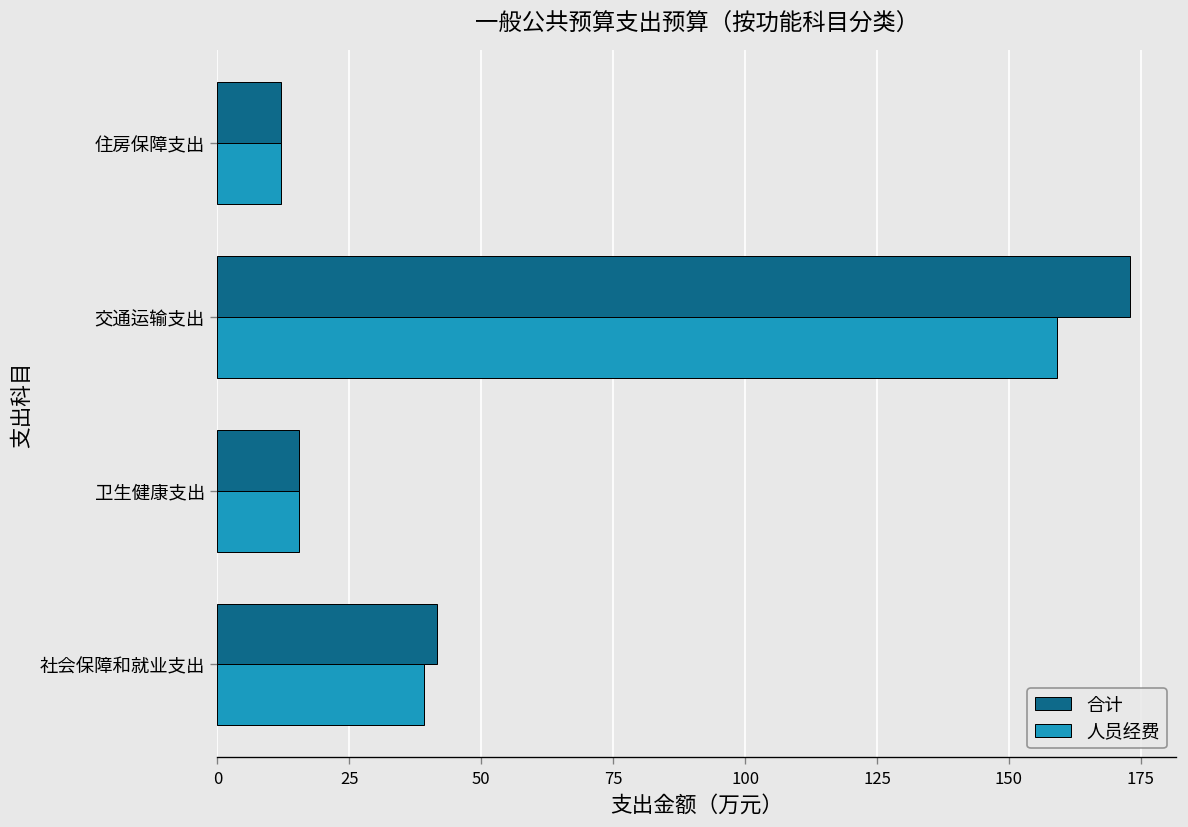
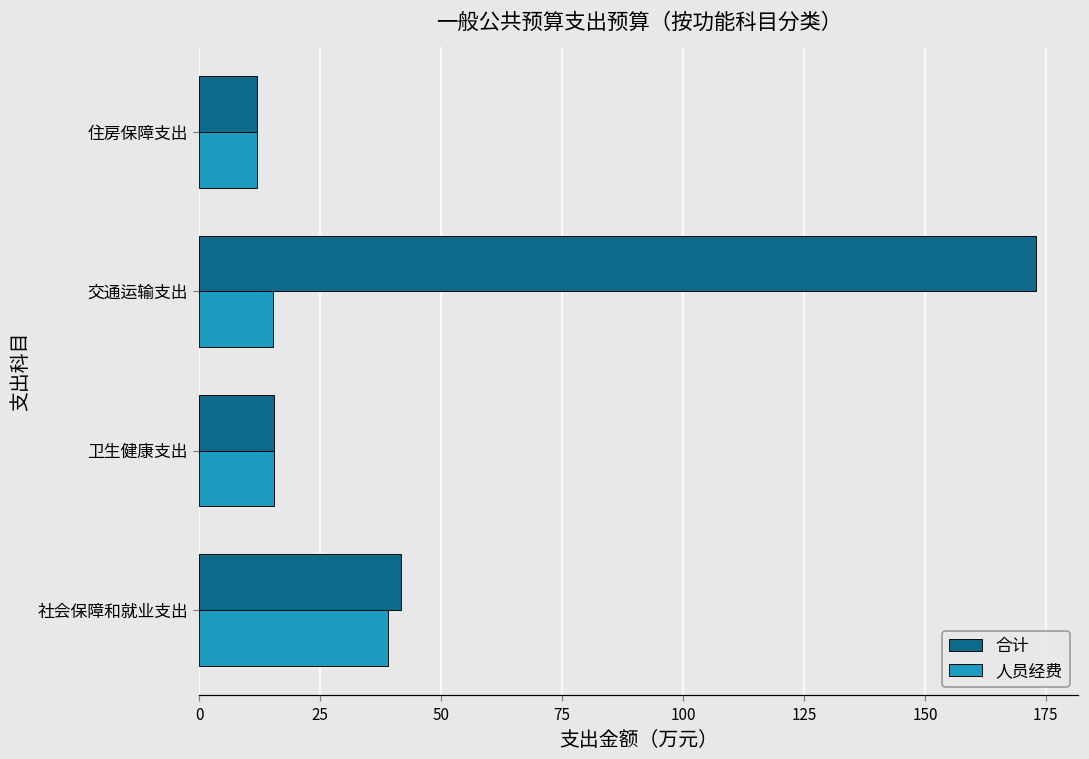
人员经费, 交通运输支出: 159 -> 15
